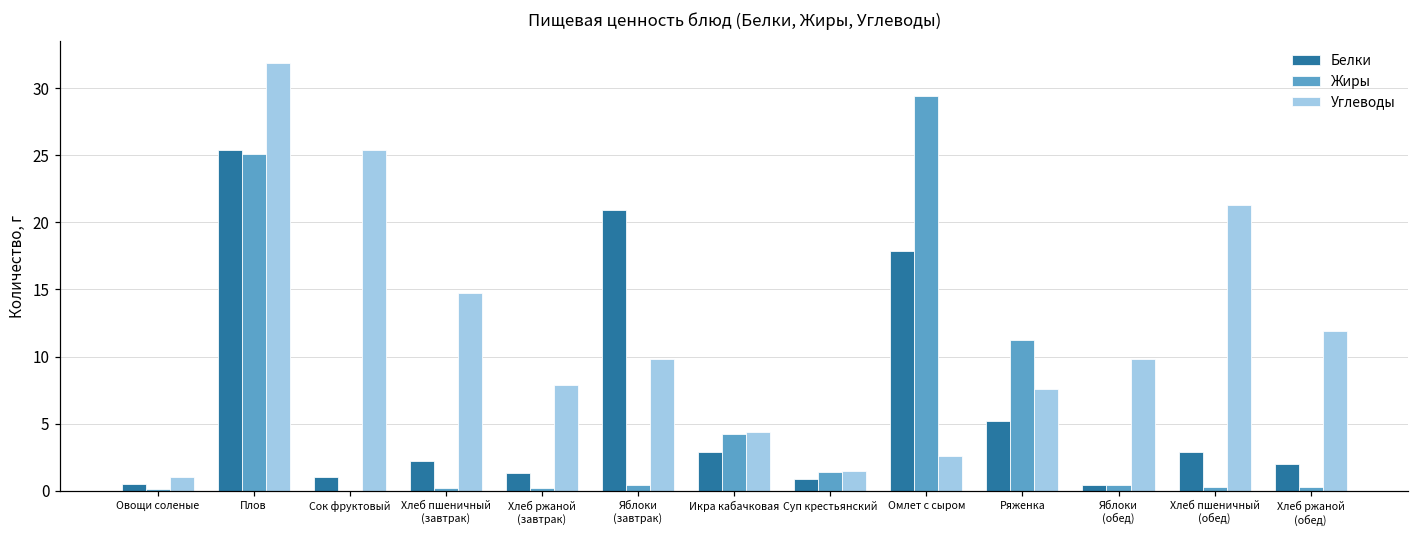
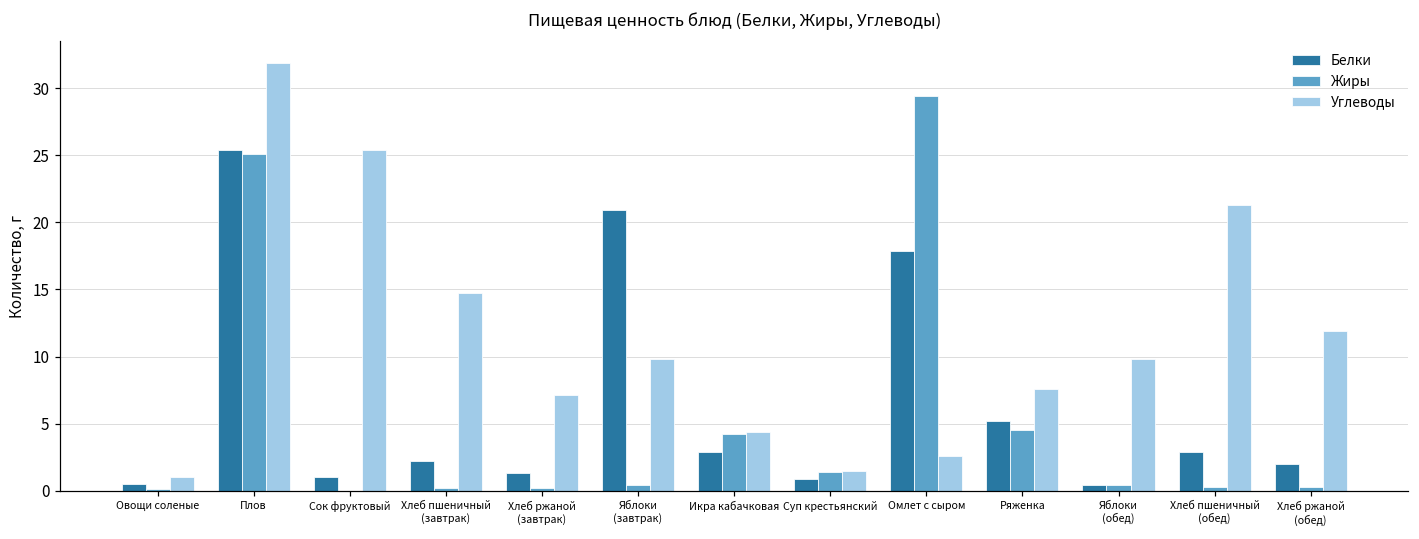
Углеводы, Хлеб ржаной (завтрак): 7.9 -> 7.1
Жиры, Ряженка: 11.2 -> 4.5
